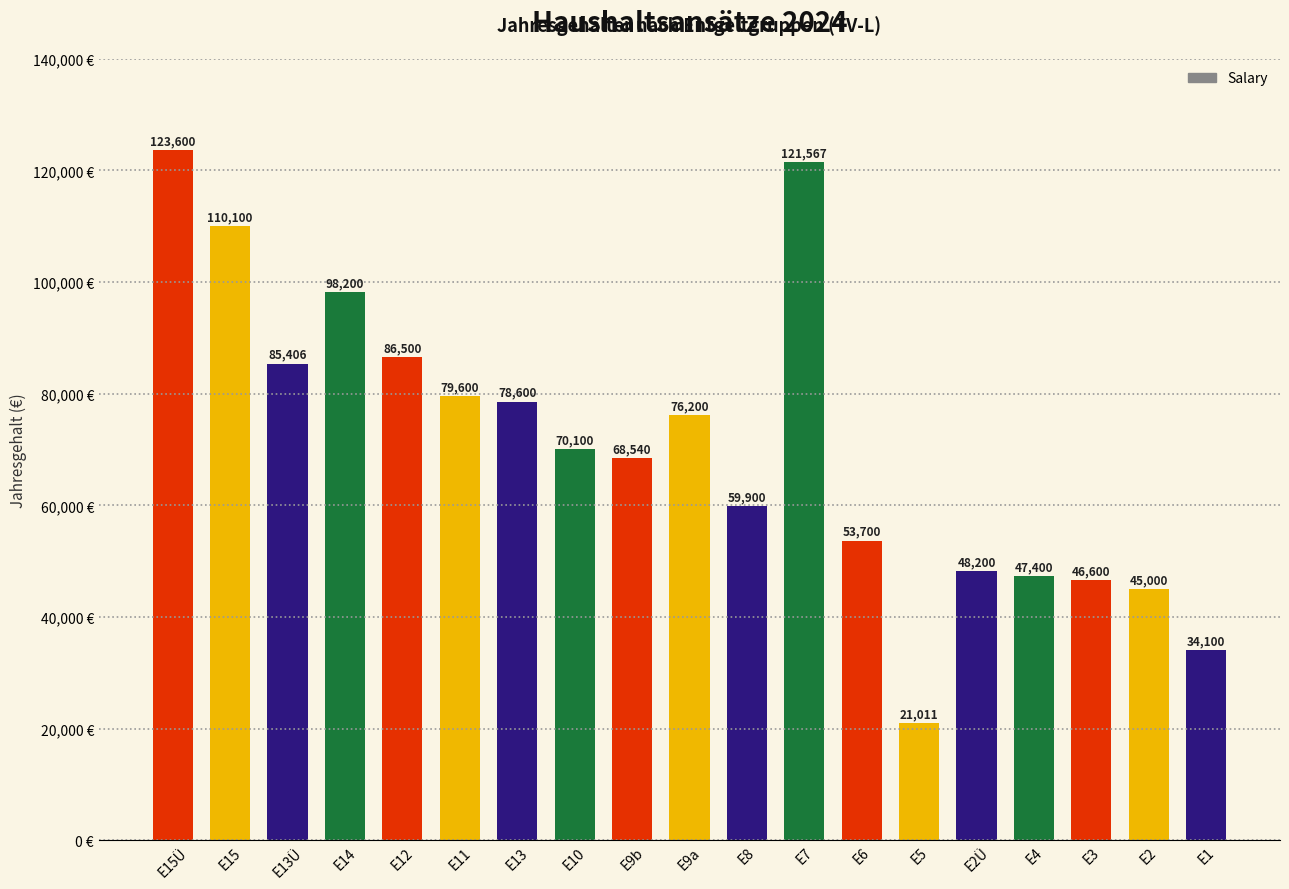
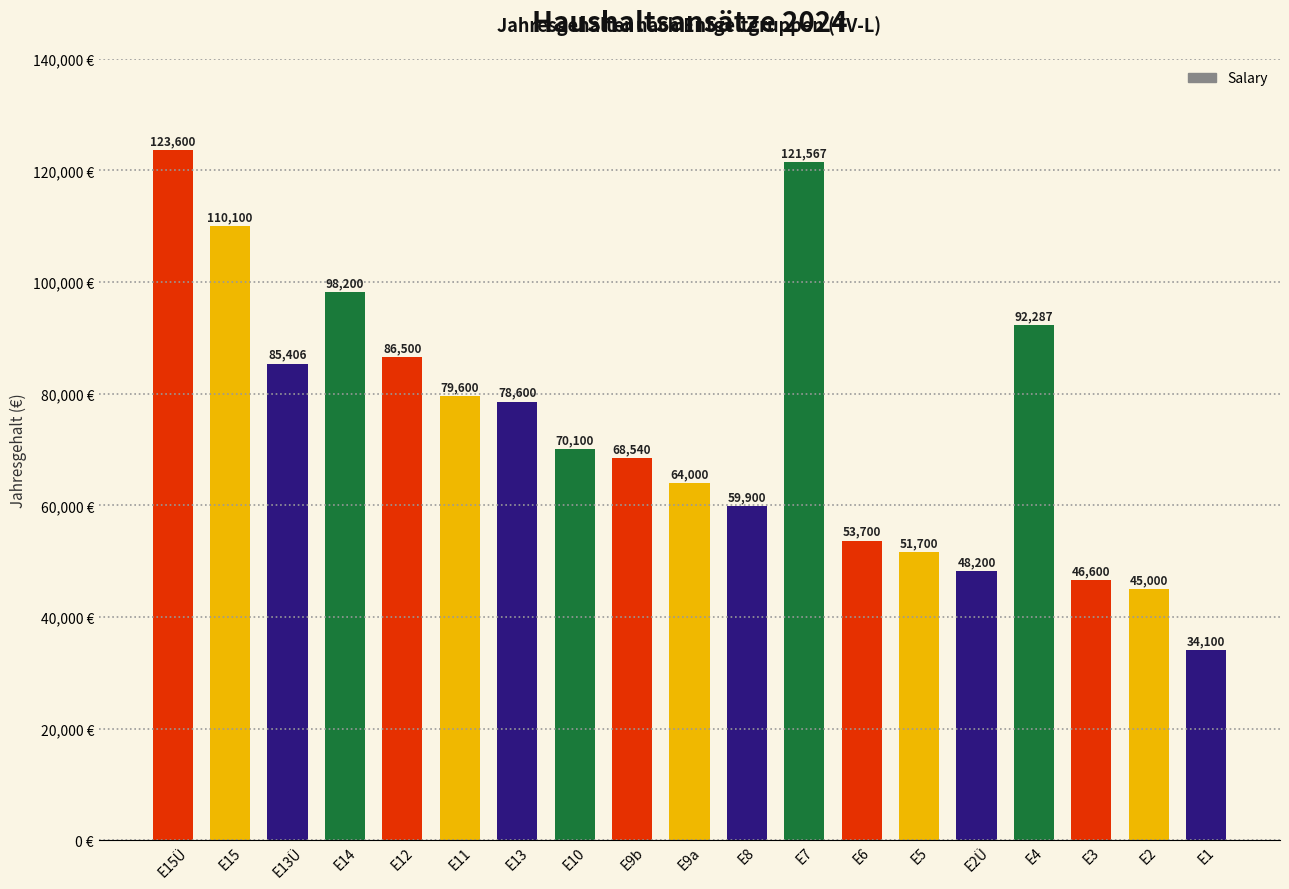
E9a: 76,200 -> 64,000
E5: 21,011 -> 51,700
E4: 47,400 -> 92,287
